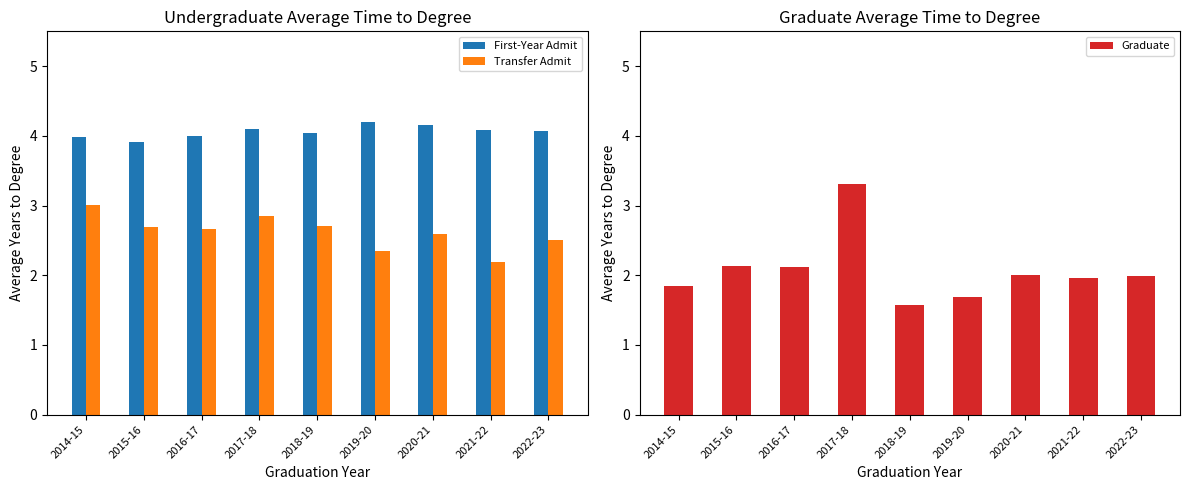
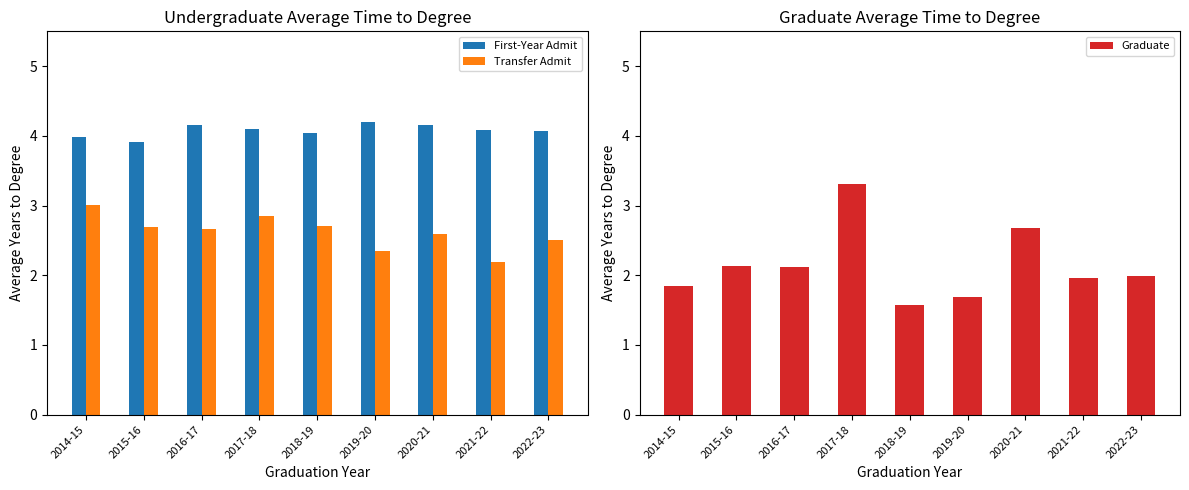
Undergraduate Average Time to Degree, First-Year Admit, 2016-17: 4.0 -> 4.2
Graduate Average Time to Degree, 2020-21: 2.0 -> 2.7
